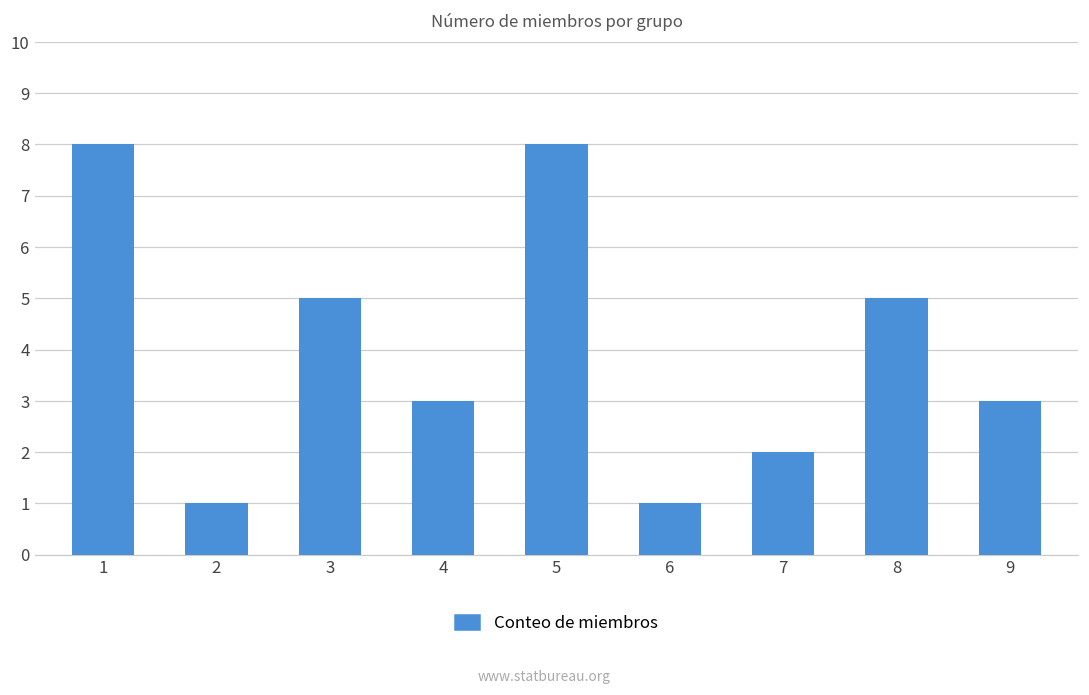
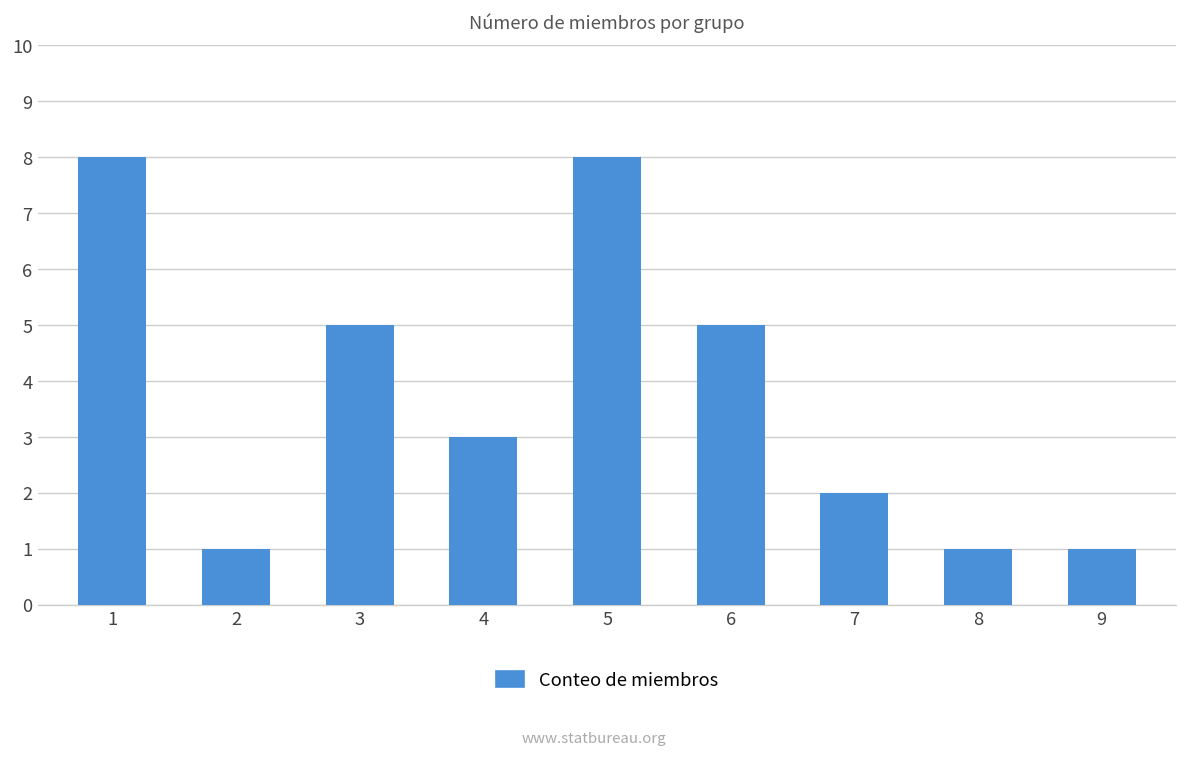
6: 1 -> 5
8: 5 -> 1
9: 3 -> 1
